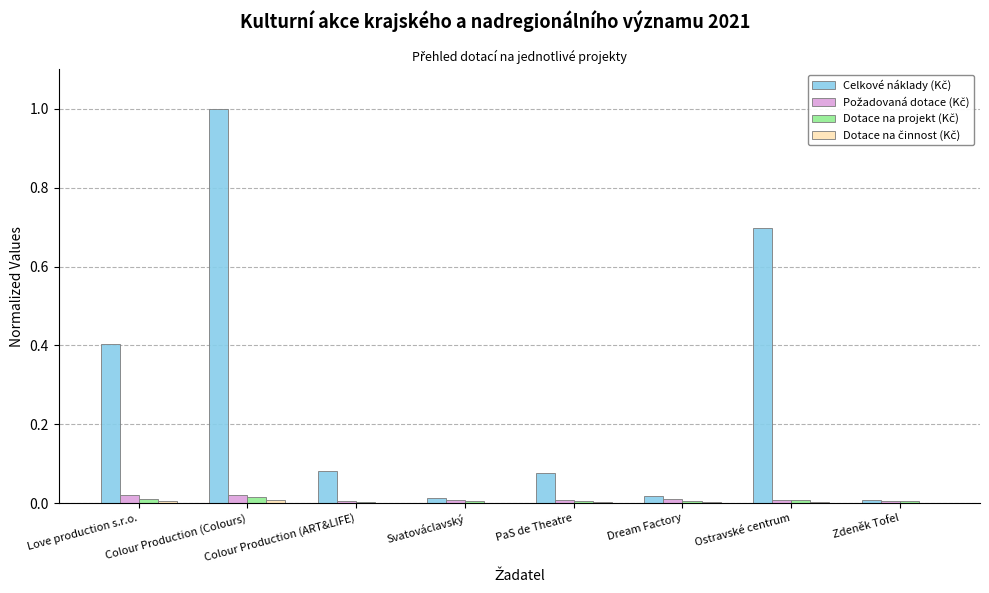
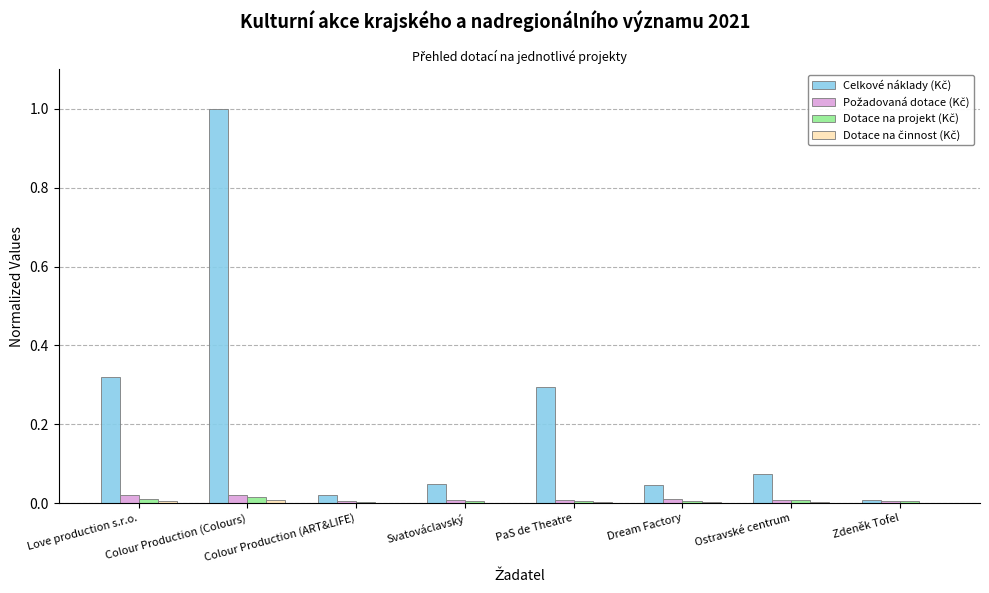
Celkové náklady (Kč), Love production s.r.o.: 0.40 -> 0.32
Celkové náklady (Kč), Colour Production (ART&LIFE): 0.08 -> 0.02
Celkové náklady (Kč), Svatováclavský: 0.01 -> 0.05
Celkové náklady (Kč), PaS de Theatre: 0.08 -> 0.29
Celkové náklady (Kč), Dream Factory: 0.02 -> 0.05
Celkové náklady (Kč), Ostravské centrum: 0.70 -> 0.07
